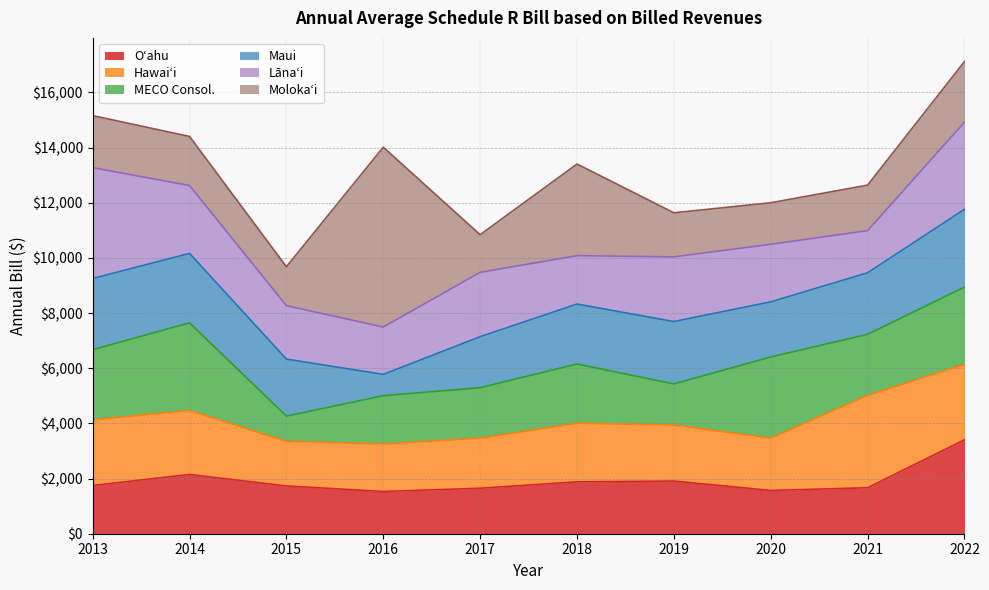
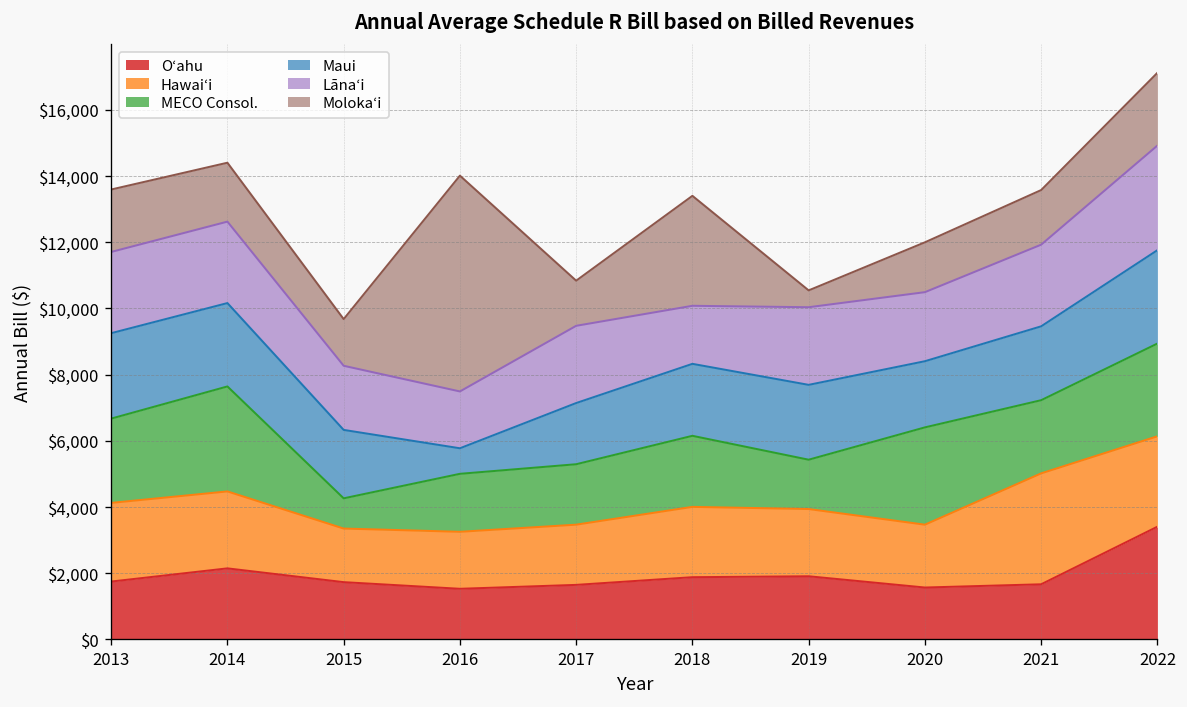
Lānaʻi, 2013: $4,000 -> $2,500
Molokaʻi, 2019: $1,600 -> $500
Lānaʻi, 2021: $1,500 -> $2,500
